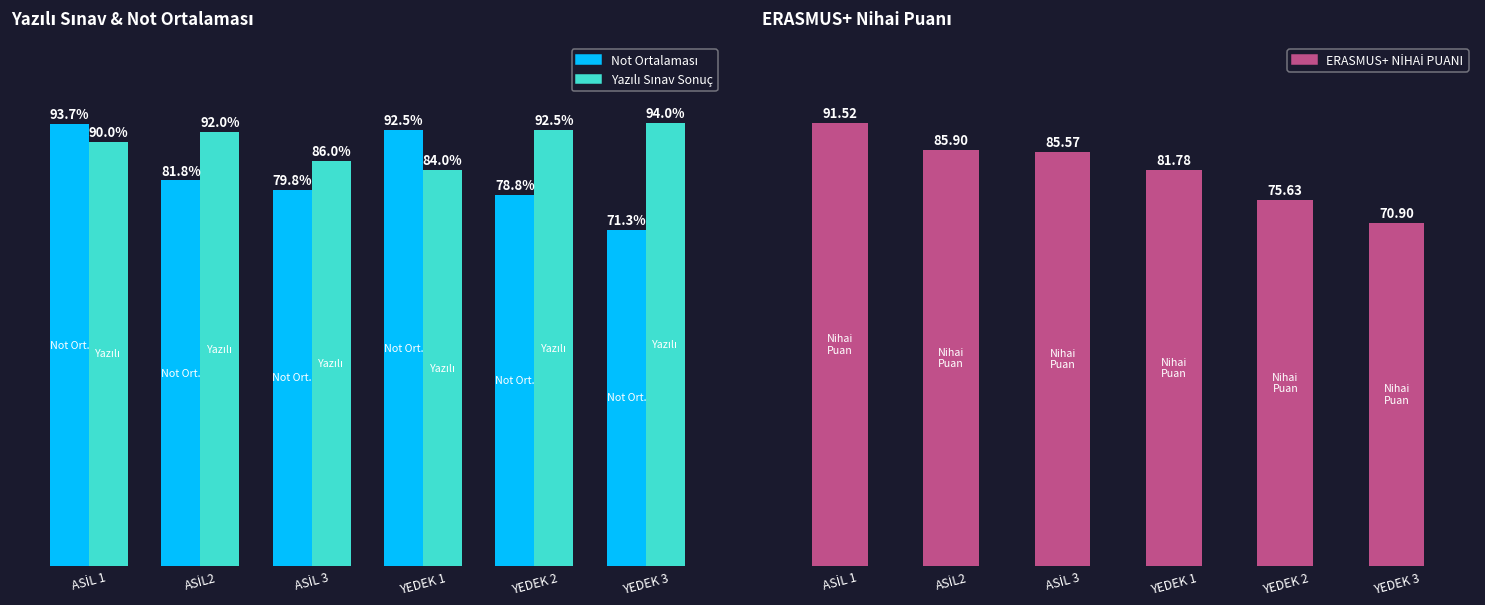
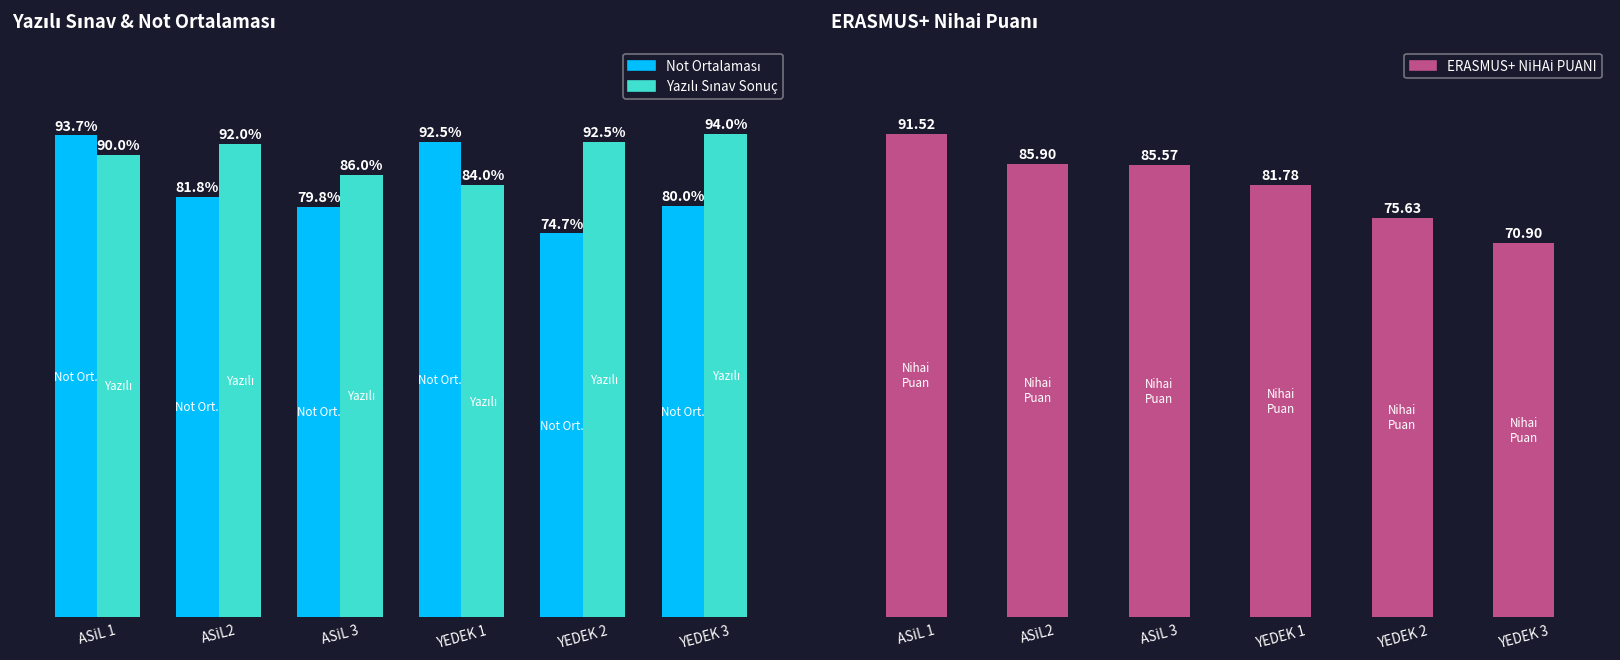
Yazılı Sınav & Not Ortalaması, Not Ortalaması, YEDEK 2: 78.8% -> 74.7%
Yazılı Sınav & Not Ortalaması, Not Ortalaması, YEDEK 3: 71.3% -> 80.0%
